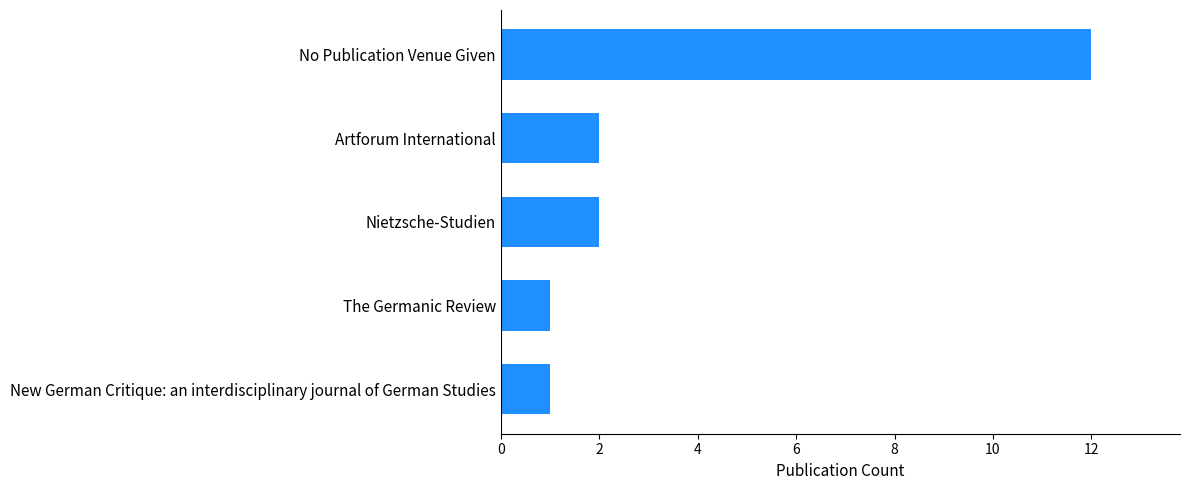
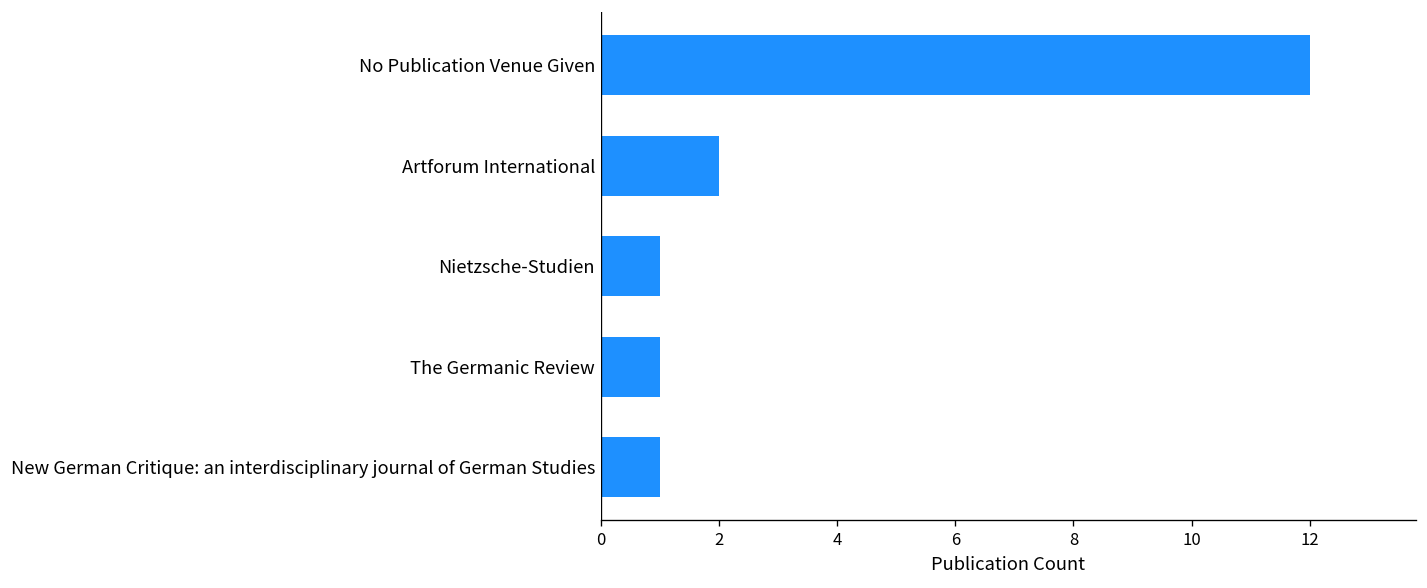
Nietzsche-Studien: 2 -> 1
